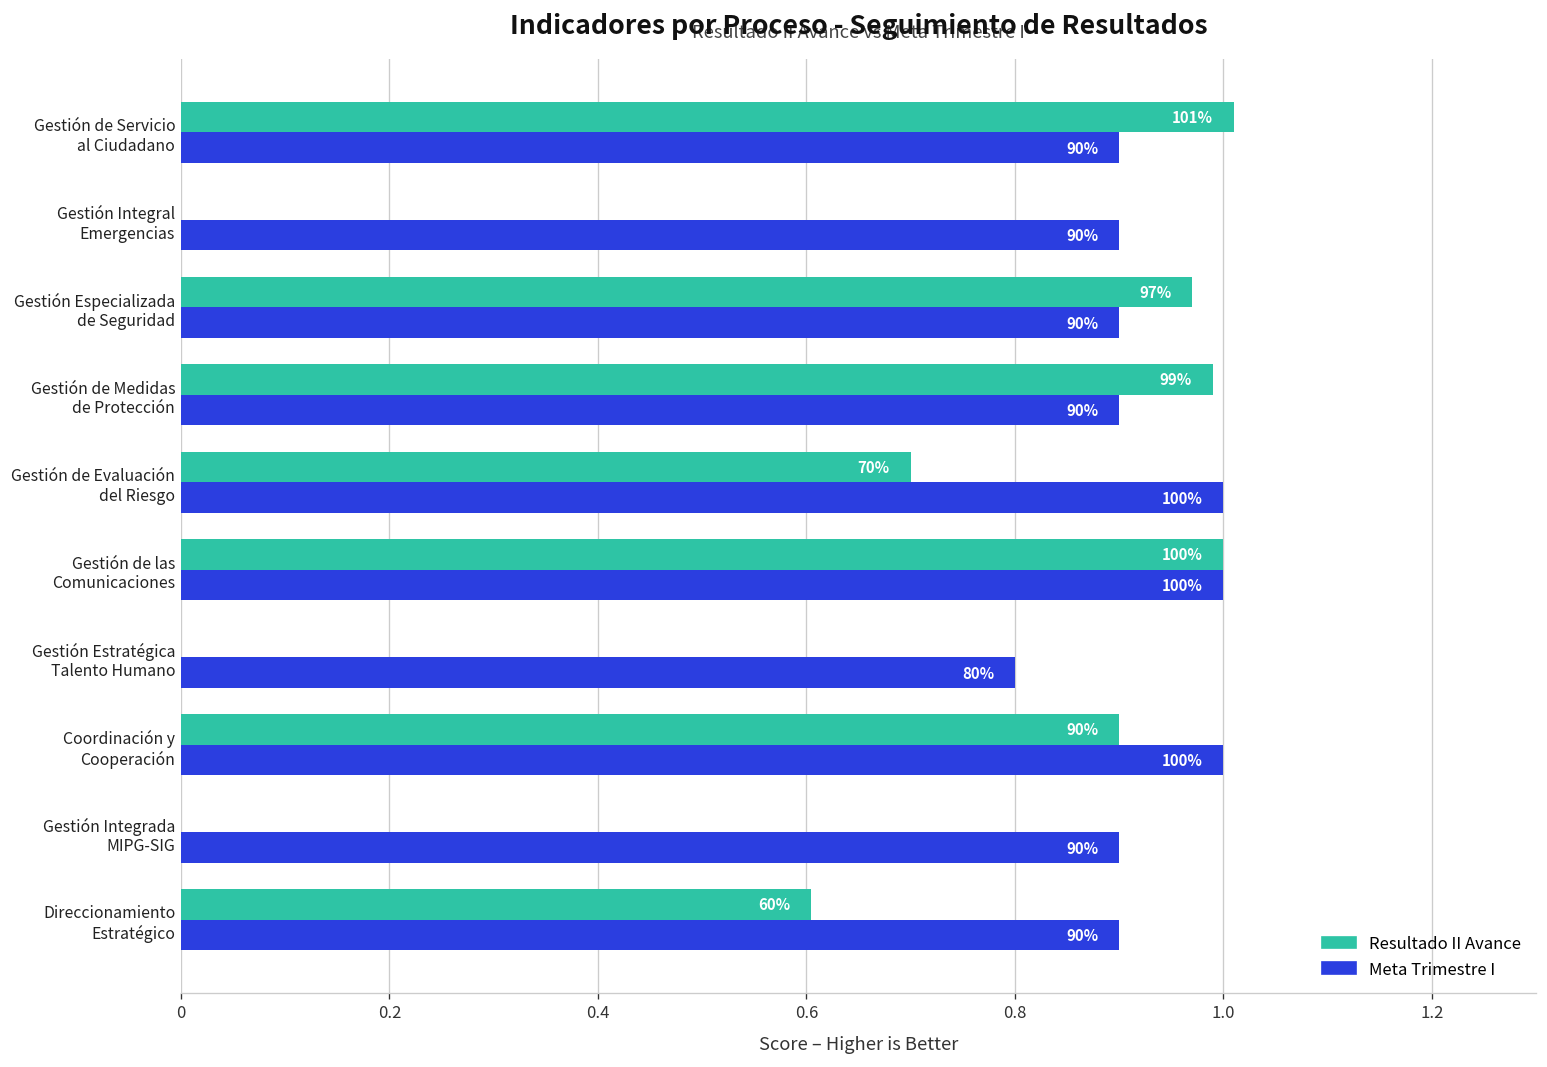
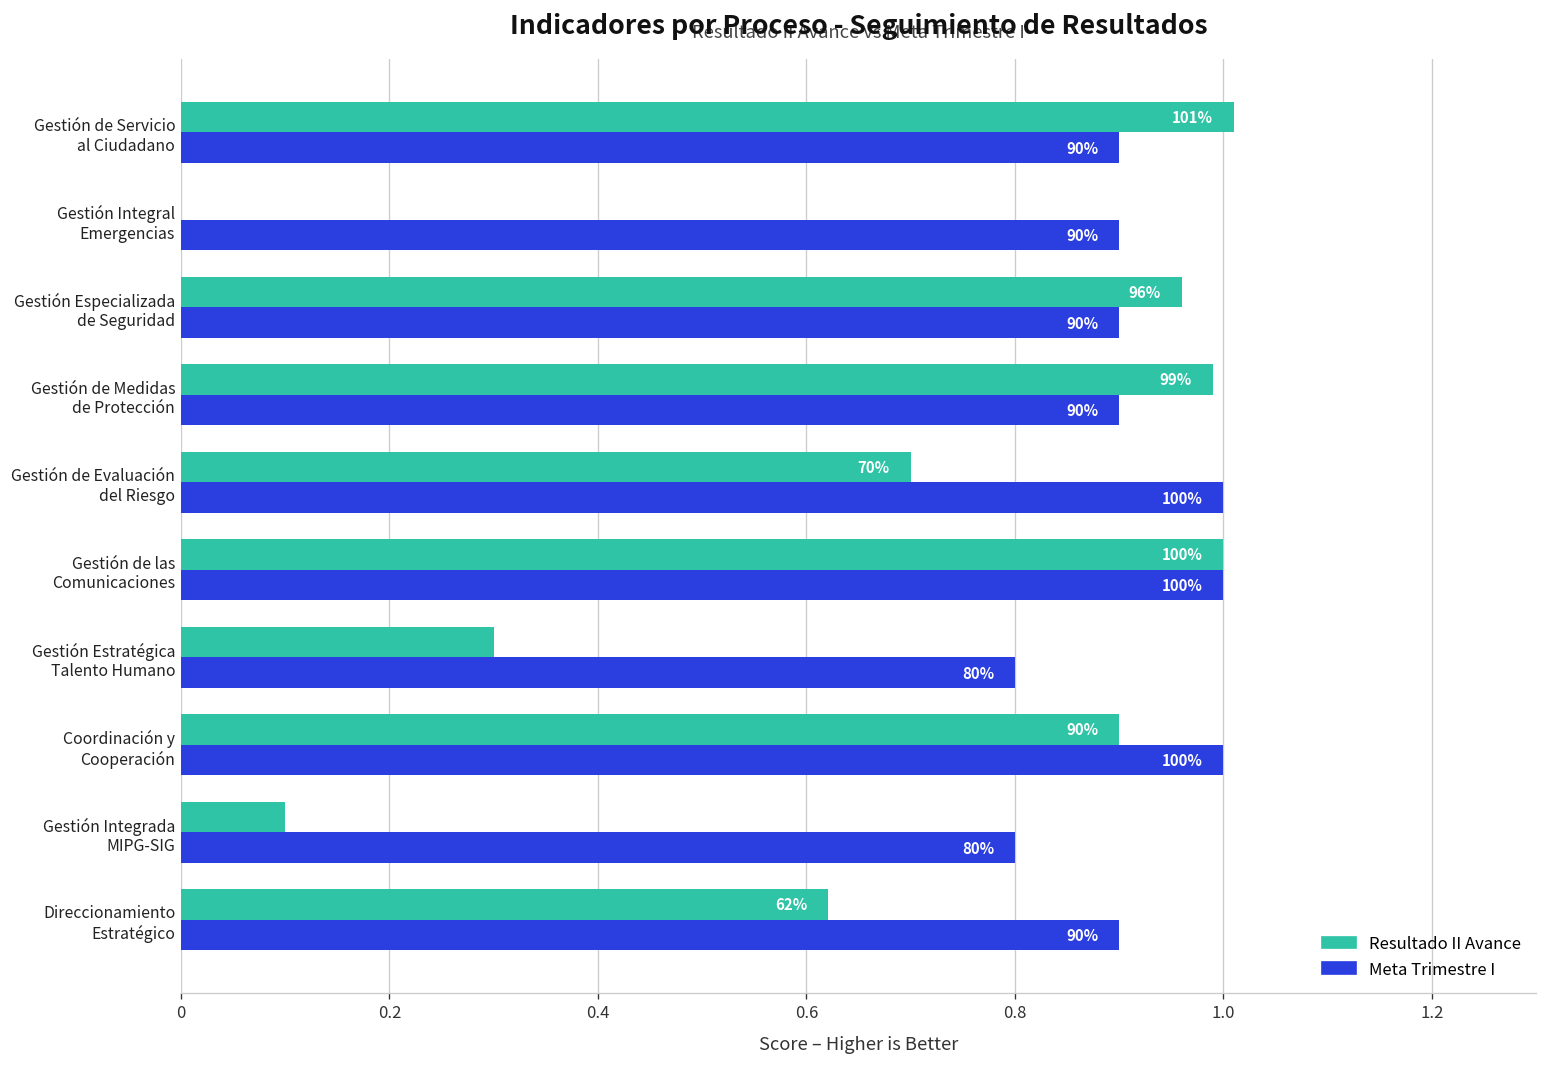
Resultado II Avance, Gestión Especializada de Seguridad: 97% -> 96%
Resultado II Avance, Gestión Estratégica Talento Humano: 0.0 -> 0.3
Resultado II Avance, Gestión Integrada MIPG-SIG: 0.0 -> 0.1
Meta Trimestre I, Gestión Integrada MIPG-SIG: 90% -> 80%
Resultado II Avance, Direccionamiento Estratégico: 60% -> 62%
